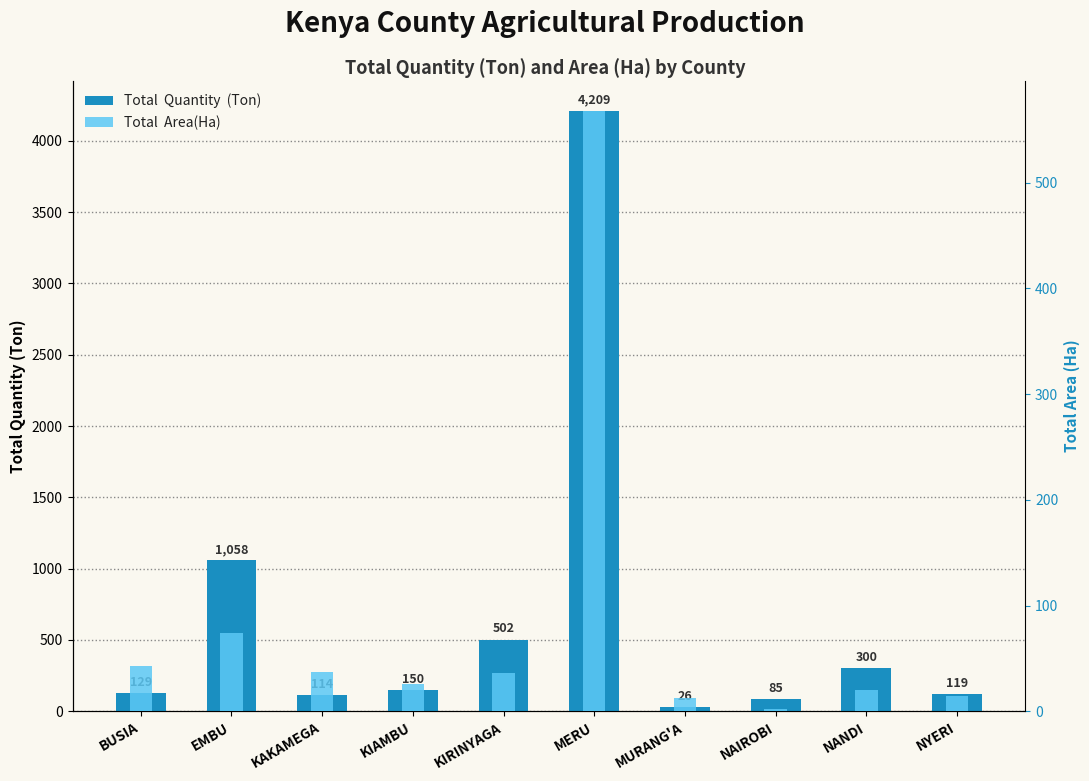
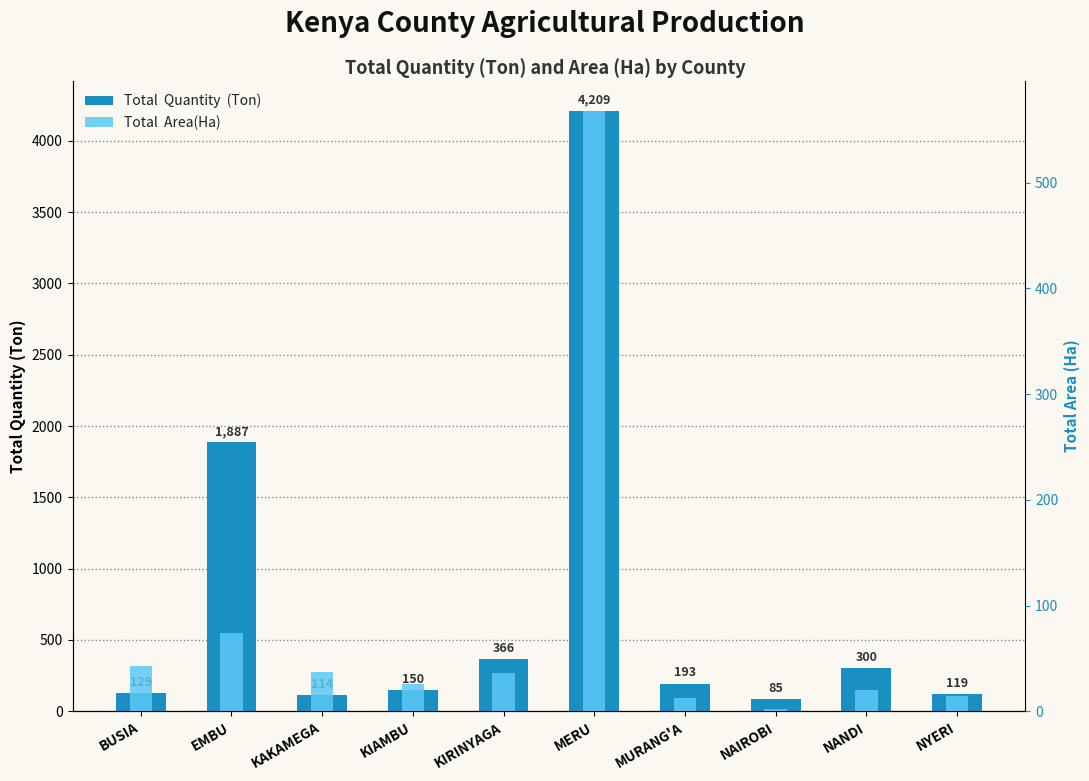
Total Quantity (Ton), EMBU: 1,058 -> 1,887
Total Quantity (Ton), KIRINYAGA: 502 -> 366
Total Quantity (Ton), MURANG'A: 26 -> 193
